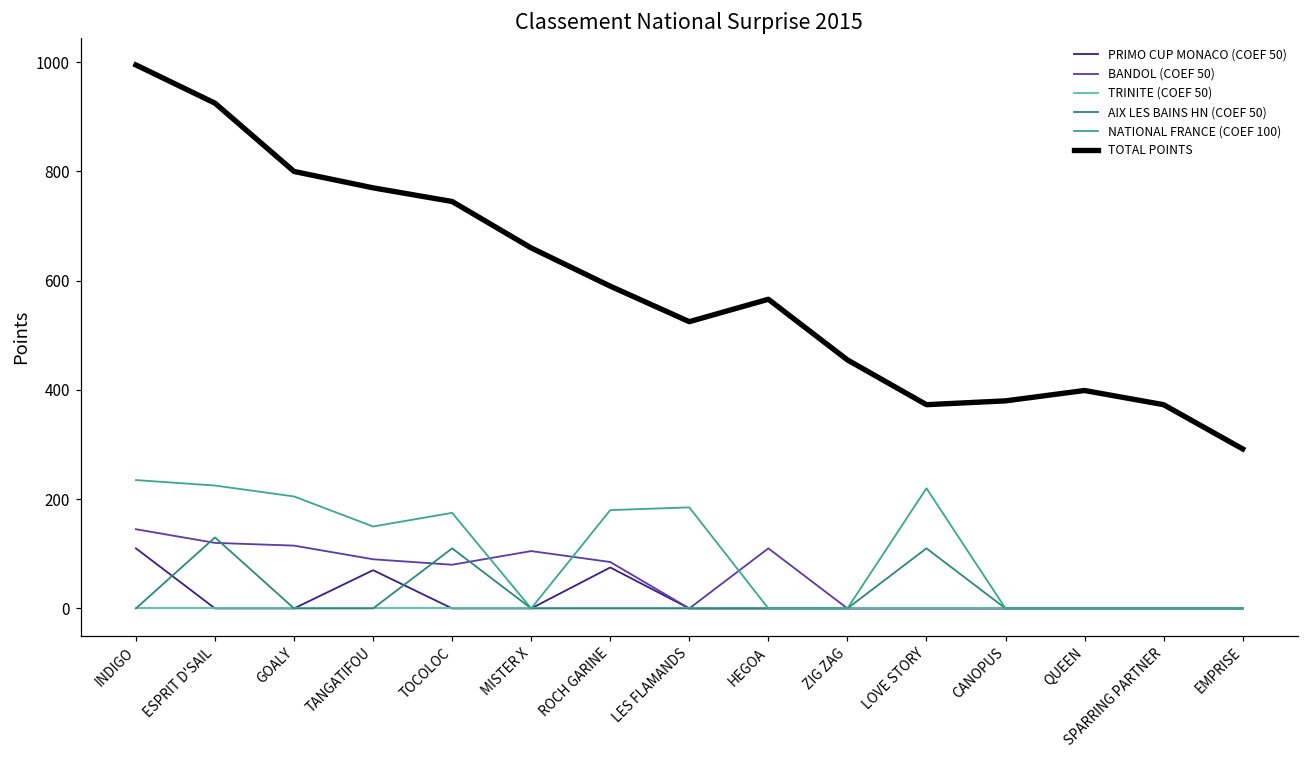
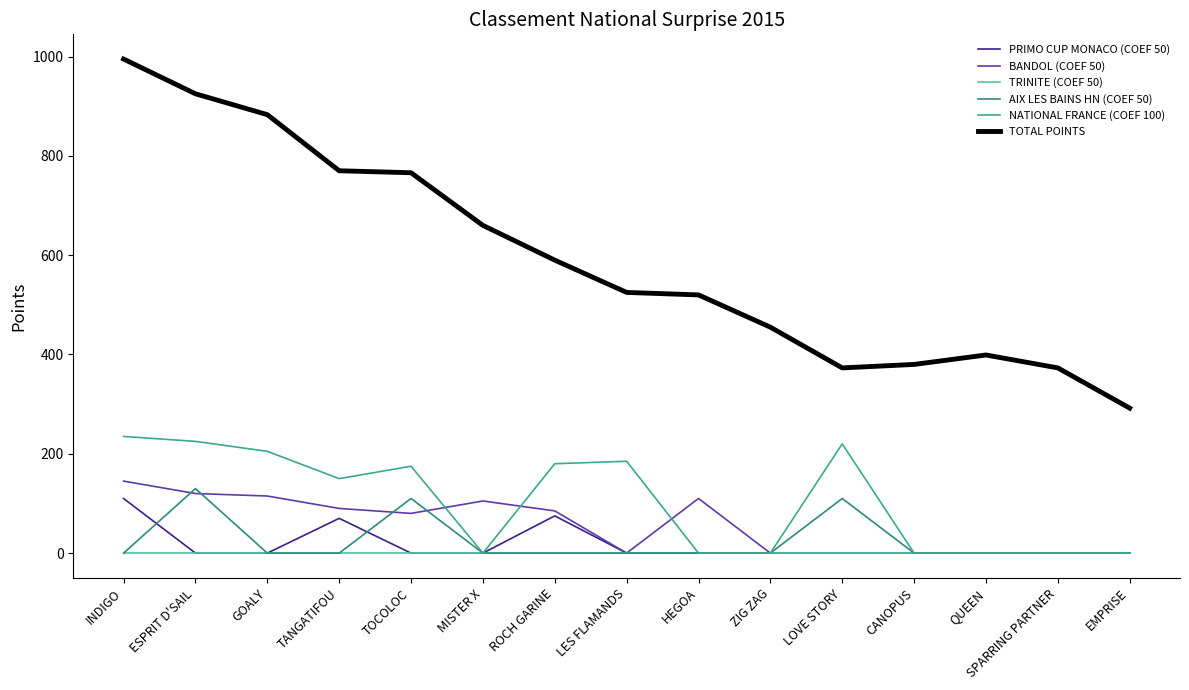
TOTAL POINTS, GOALY: 800 -> 880
TOTAL POINTS, TOCOLOC: 750 -> 770
TOTAL POINTS, HEGOA: 570 -> 520
